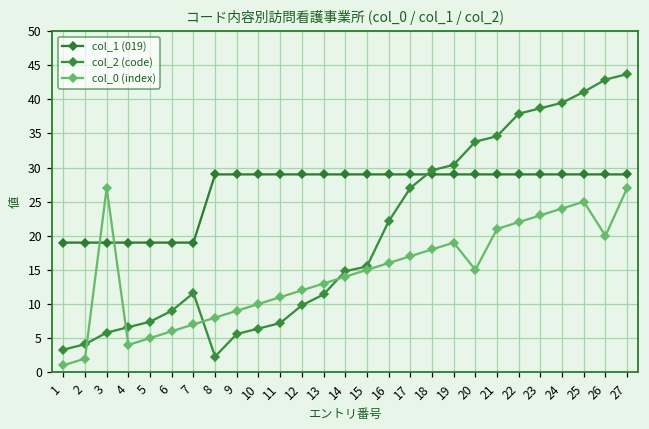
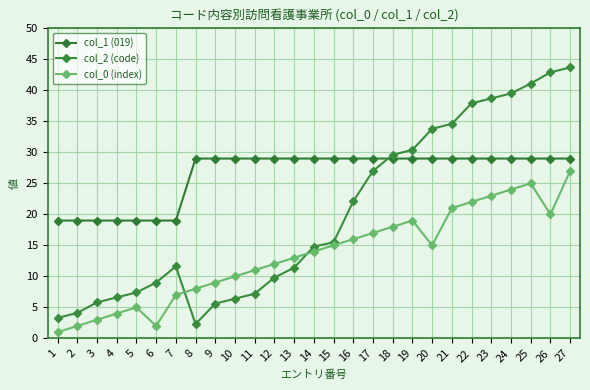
col_0 (index), 3: 27 -> 3
col_0 (index), 6: 6 -> 2
